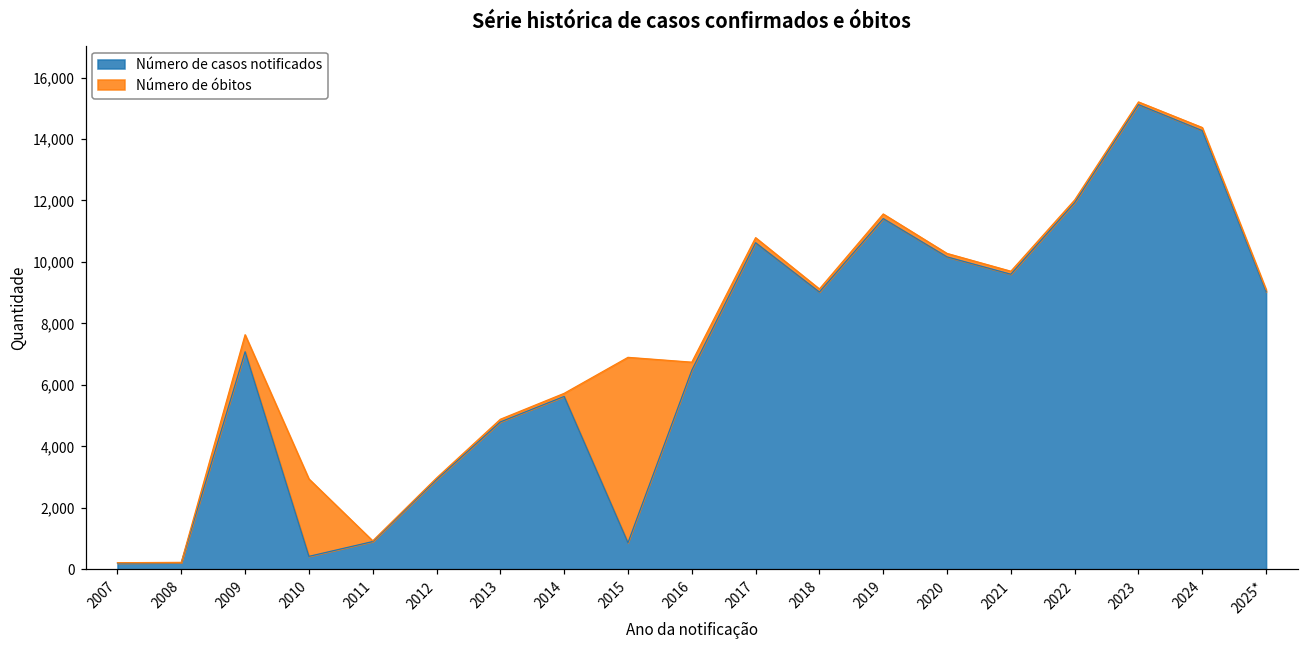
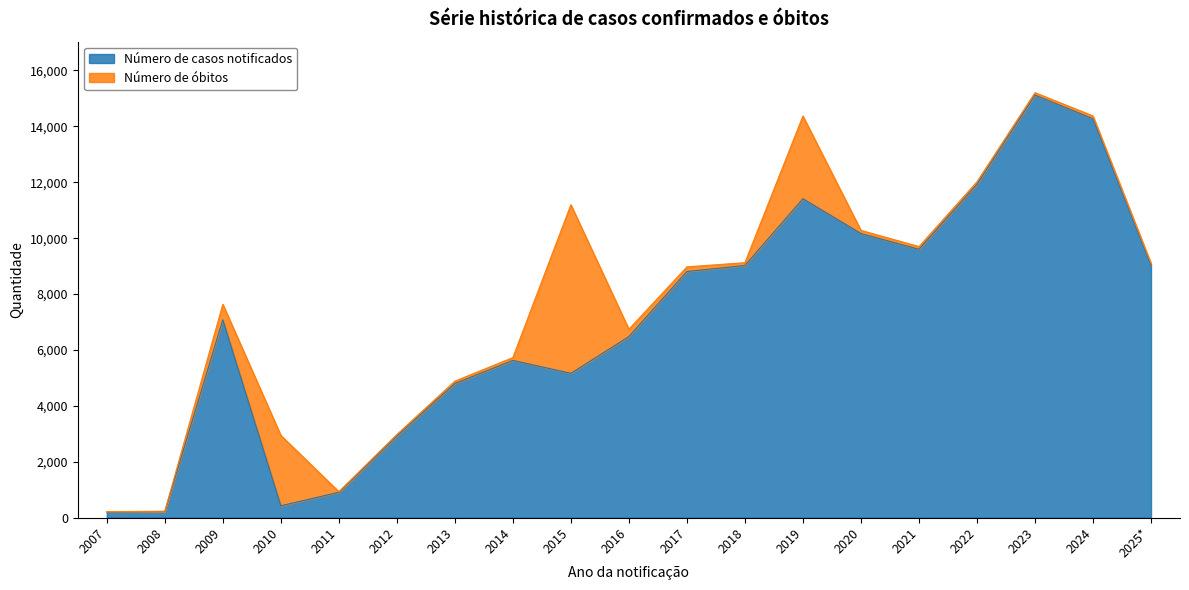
Número de casos notificados, 2015: 900 -> 5,200
Número de casos notificados, 2017: 10,600 -> 8,800
Número de óbitos, 2019: 200 -> 3,000
